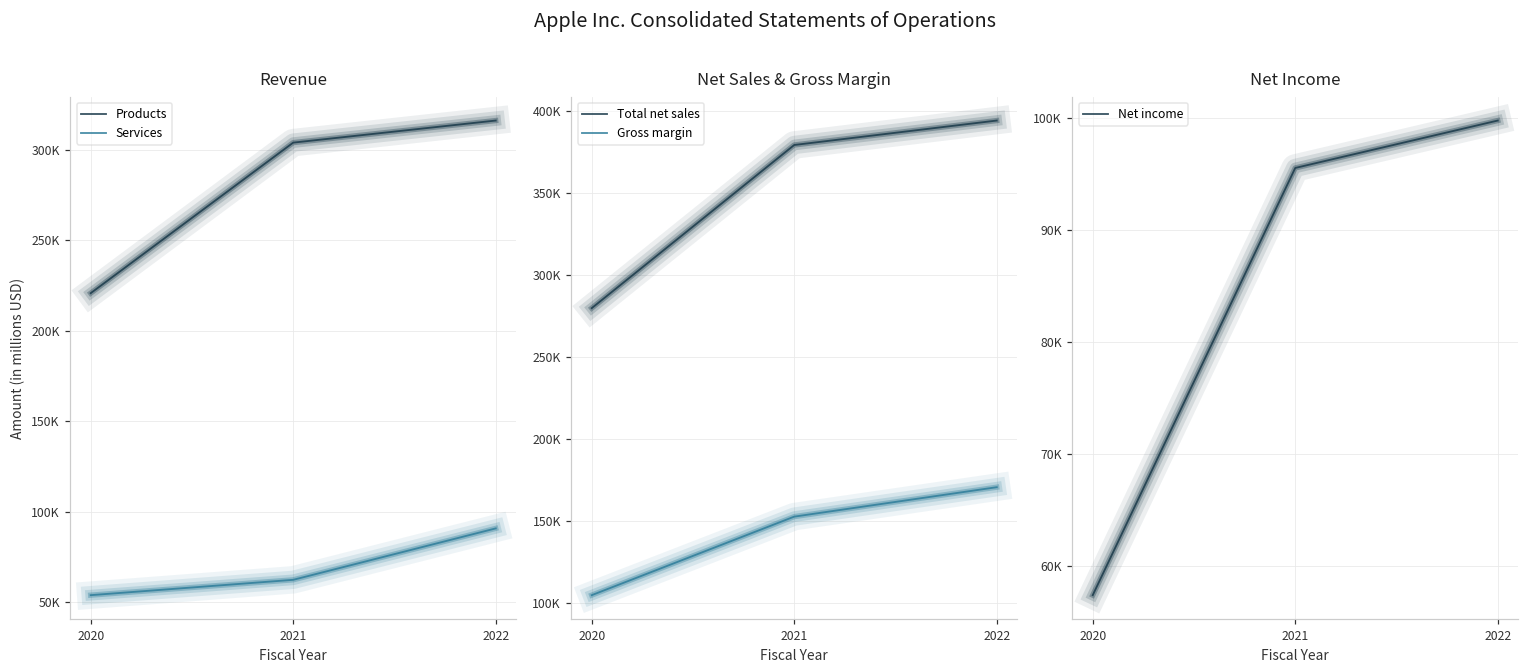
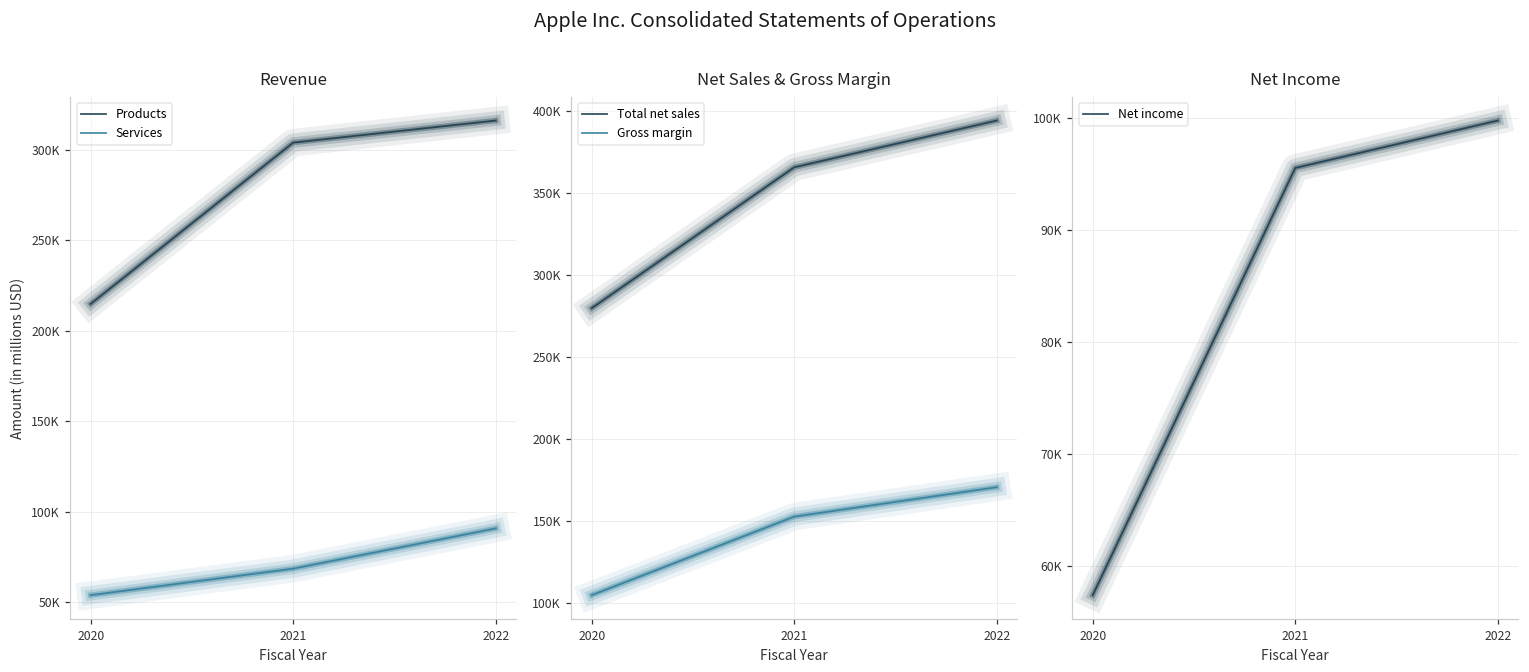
Revenue, Products, 2020: 221000 -> 215000
Revenue, Services, 2021: 62000 -> 68000
Net Sales & Gross Margin, Total net sales, 2021: 379000 -> 366000
